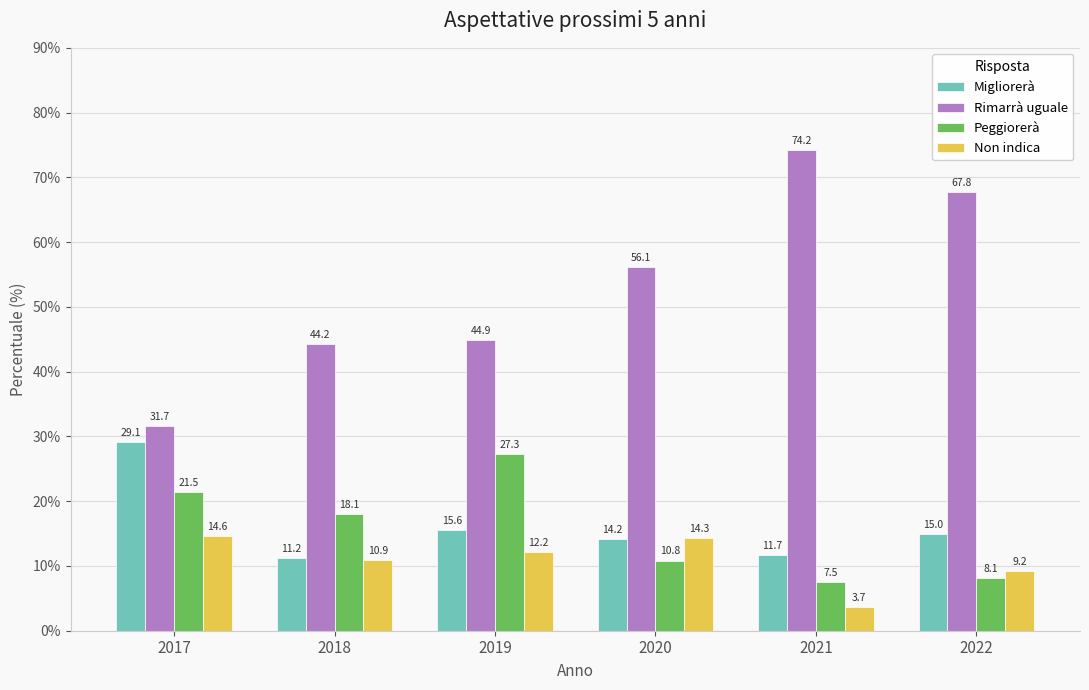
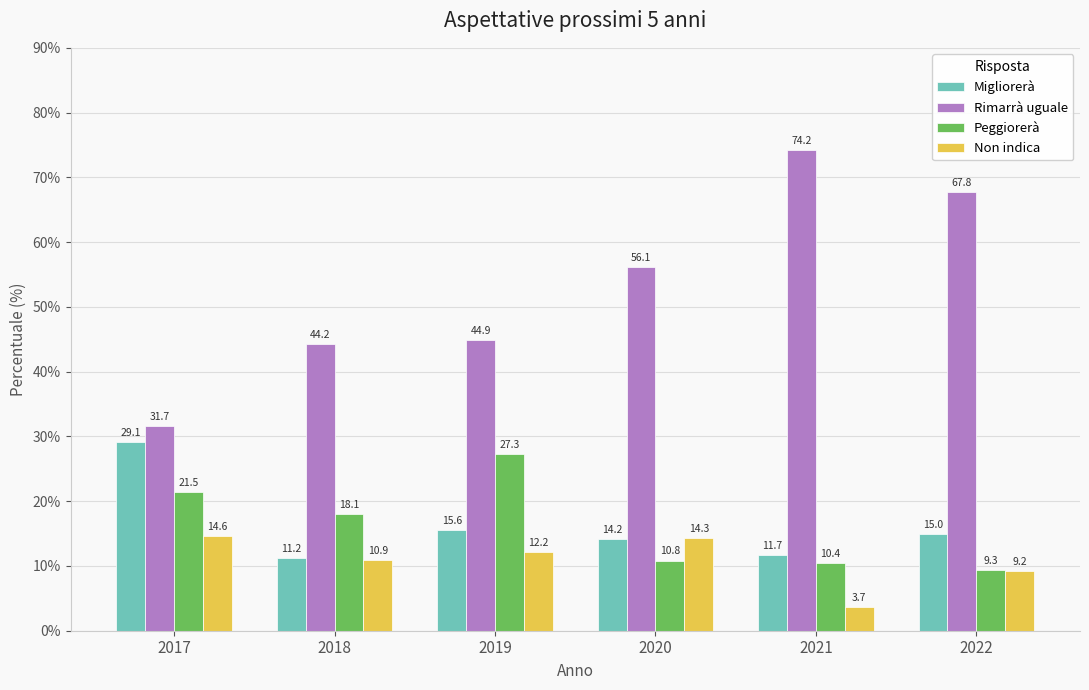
Peggiorerà, 2021: 7.5 -> 10.4
Peggiorerà, 2022: 8.1 -> 9.3
